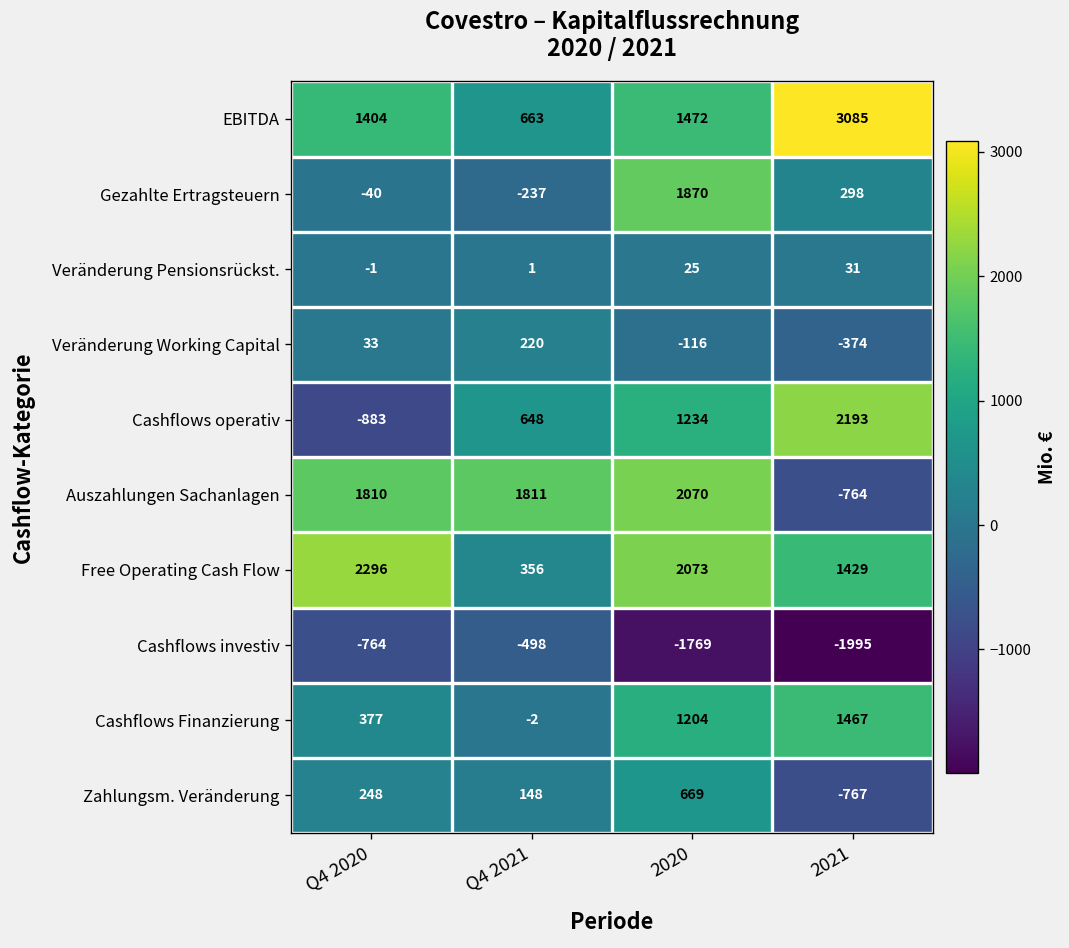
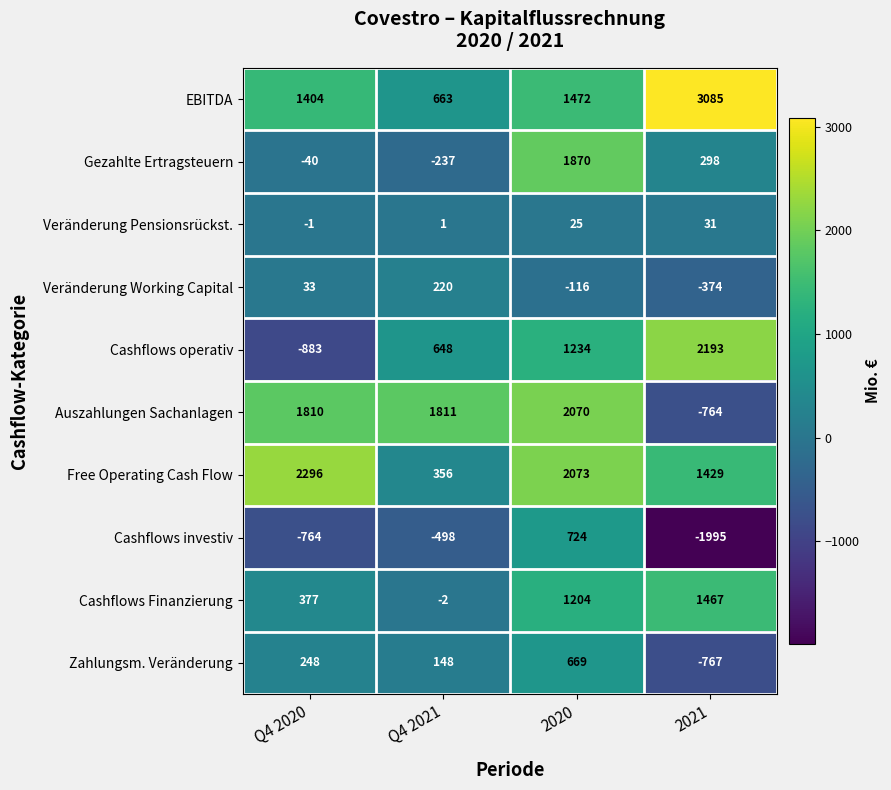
Cashflows investiv, 2020: -1769 -> 724
